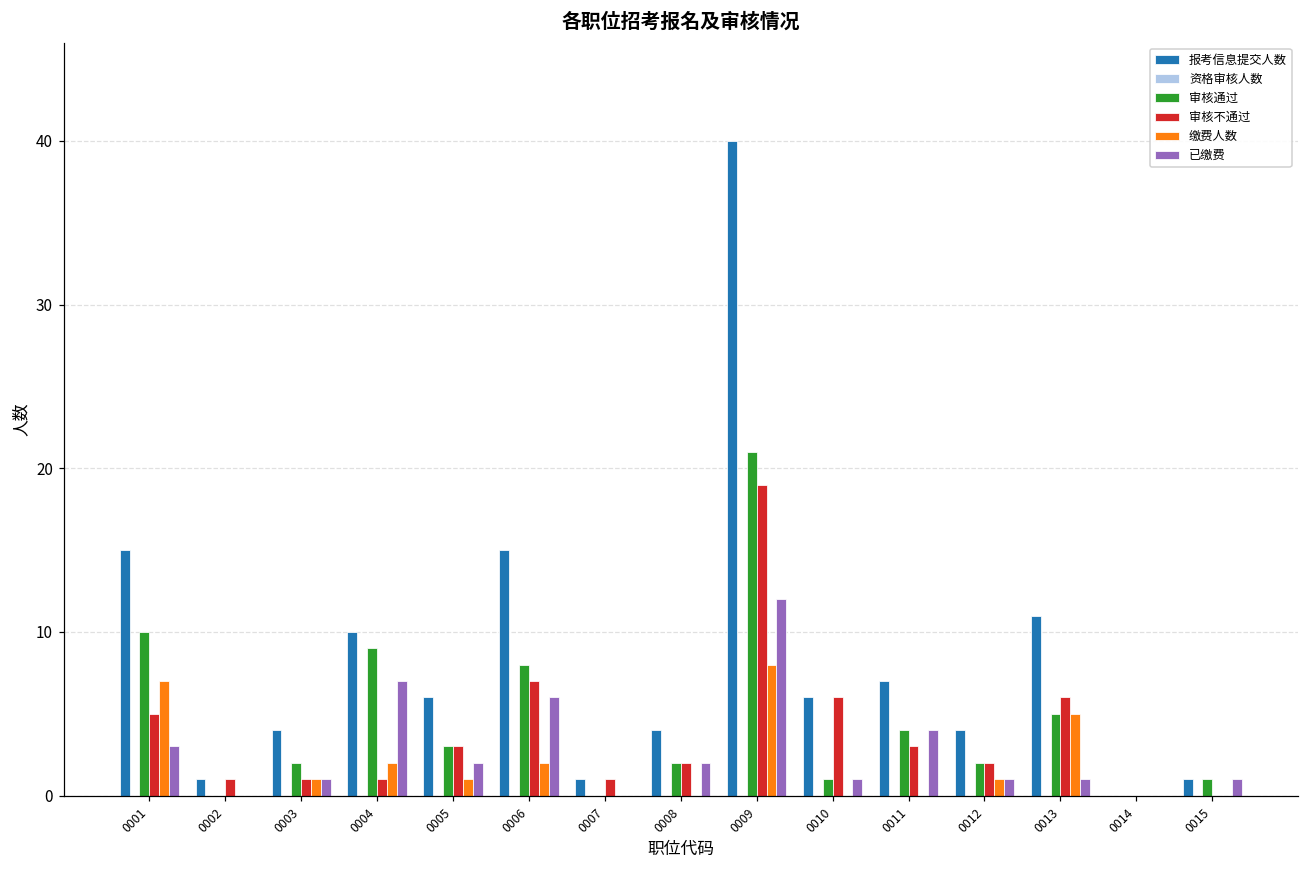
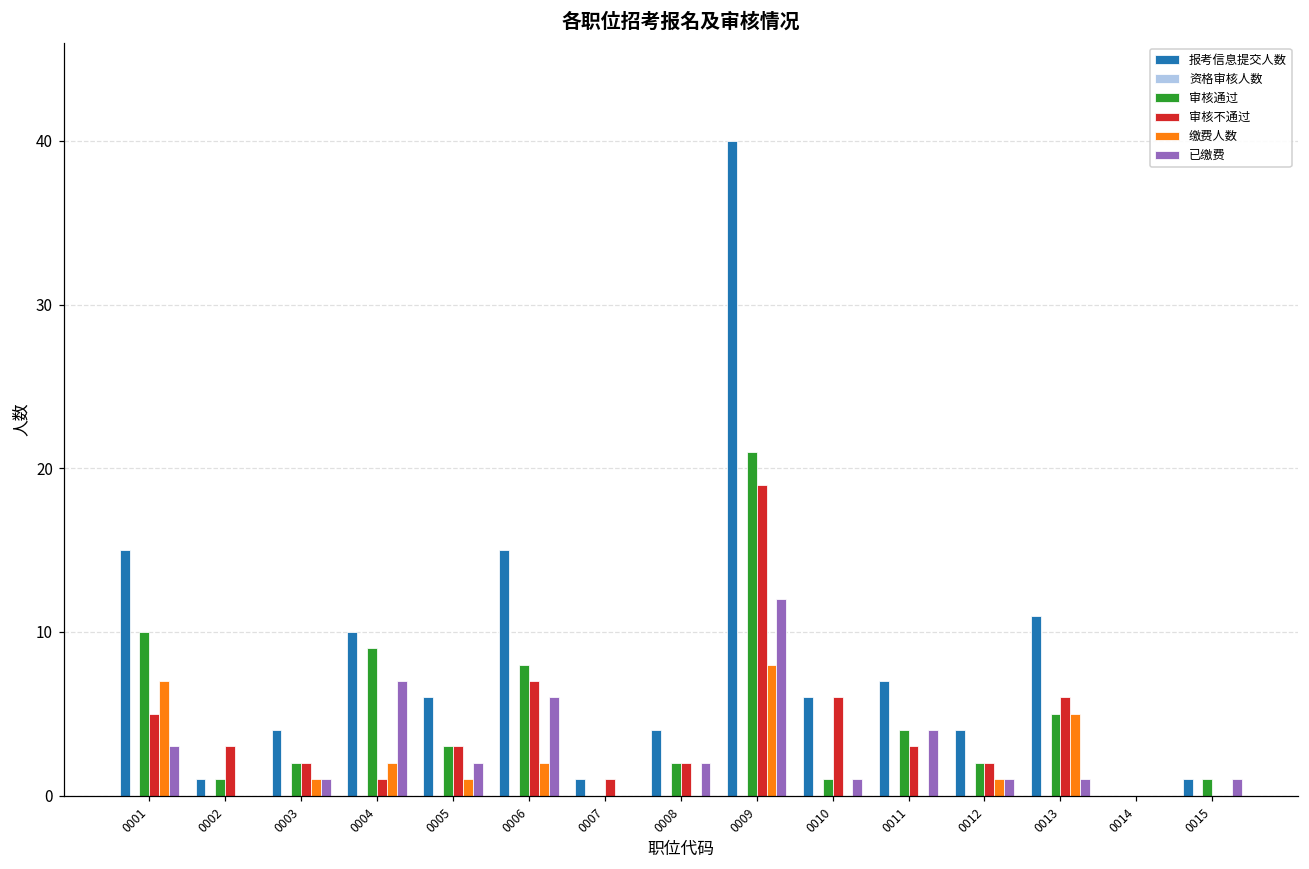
审核通过, 0002: 0 -> 1
审核不通过, 0002: 1 -> 3
审核不通过, 0003: 1 -> 2
